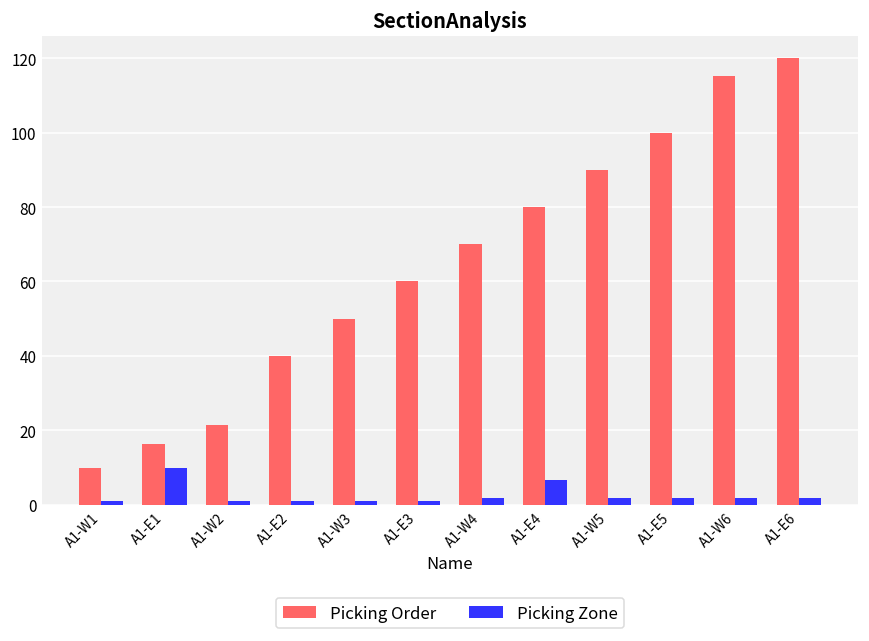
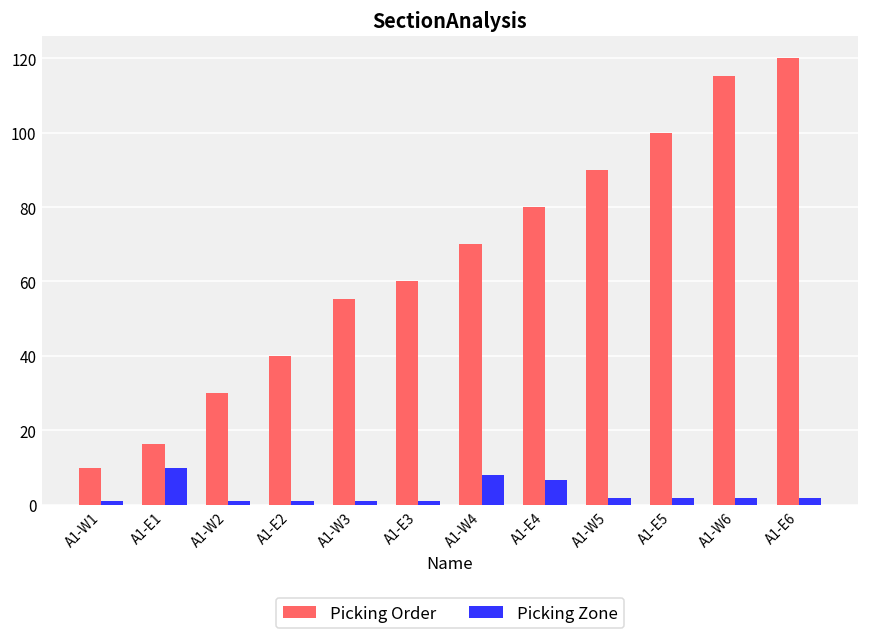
Picking Order, A1-W2: 22 -> 30
Picking Order, A1-W3: 50 -> 55
Picking Zone, A1-W4: 2 -> 8
